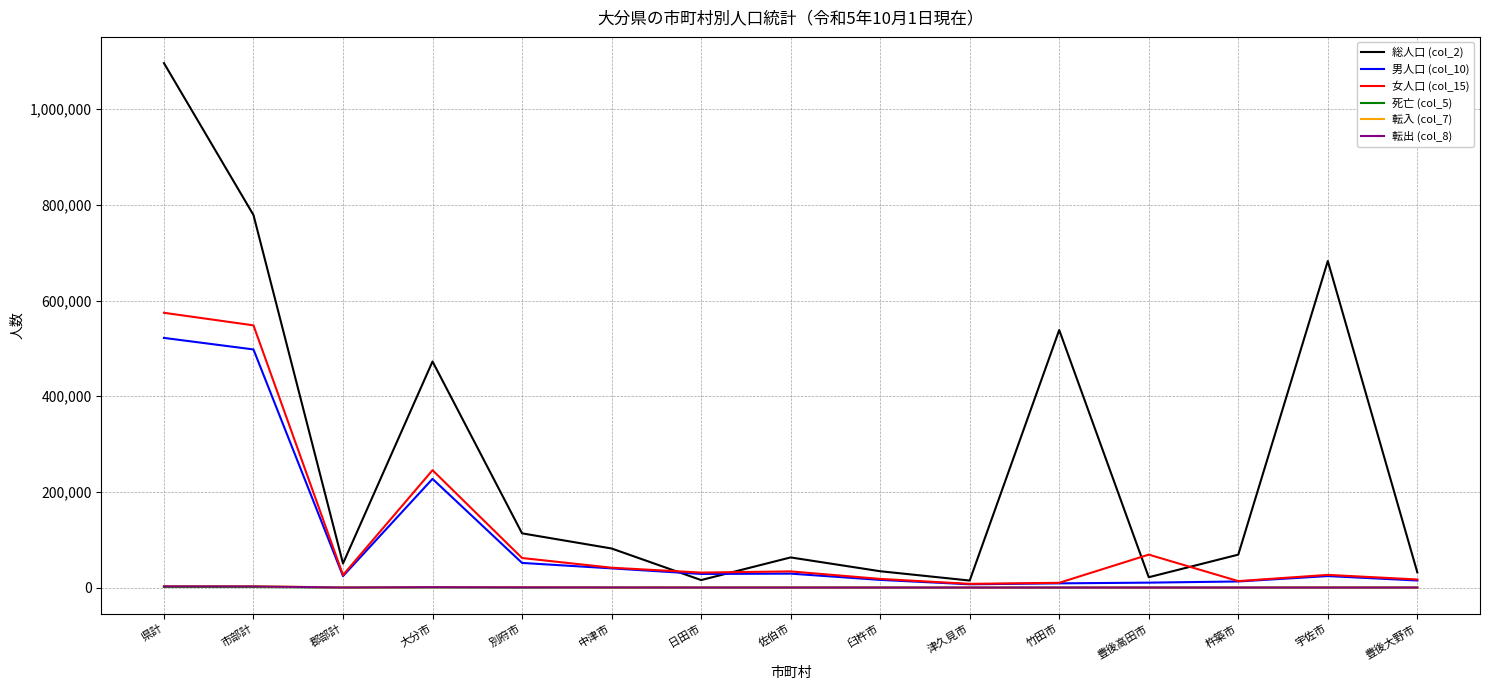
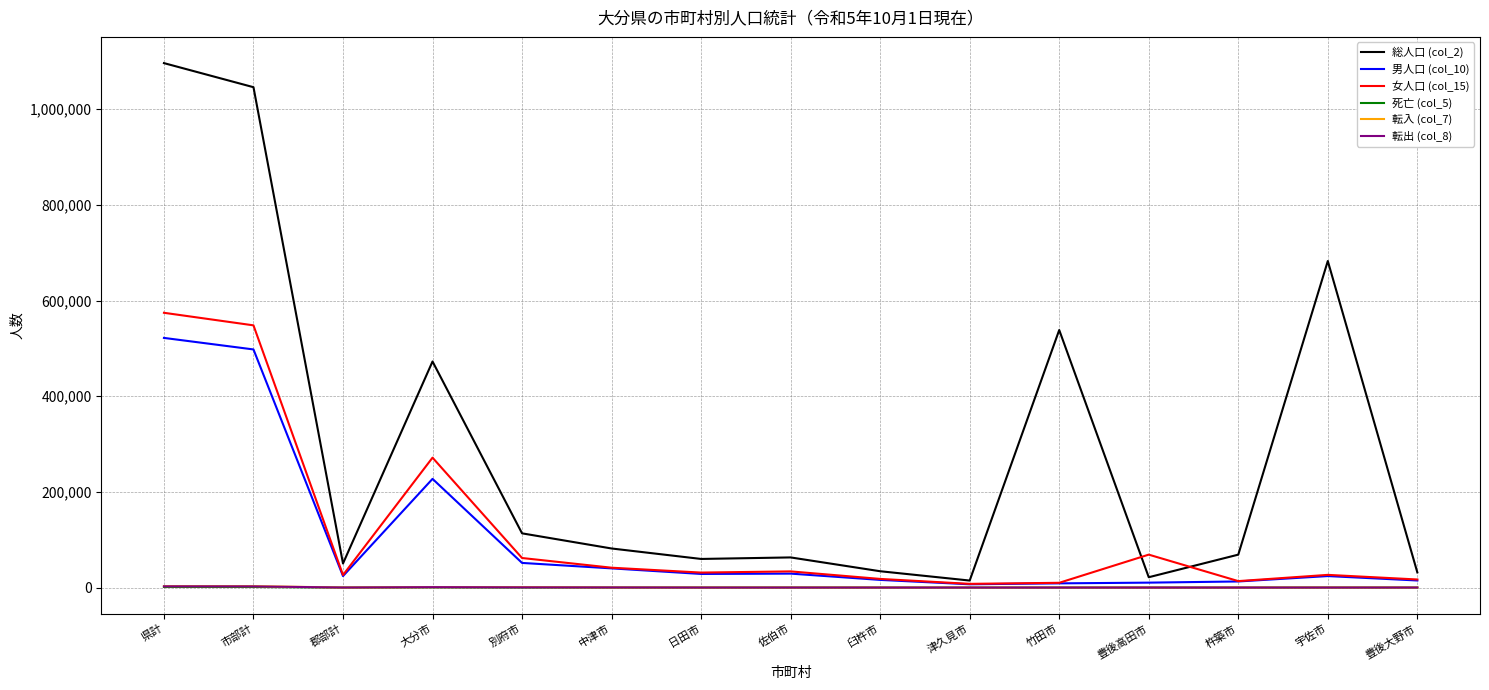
総人口 (col_2), 市部計: 780,000 -> 1,050,000
女人口 (col_15), 大分市: 250,000 -> 270,000
総人口 (col_2), 日田市: 20,000 -> 60,000
